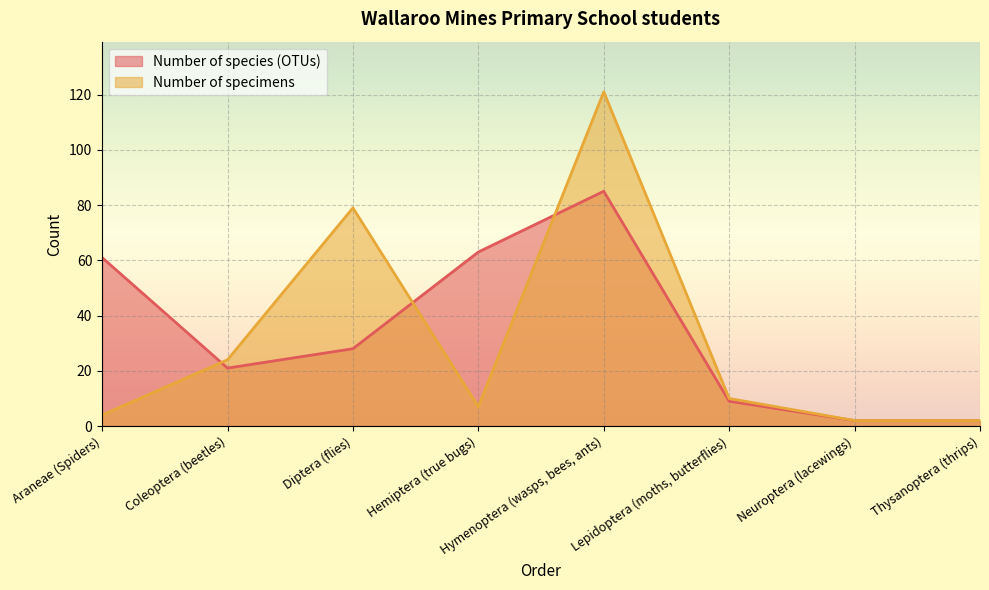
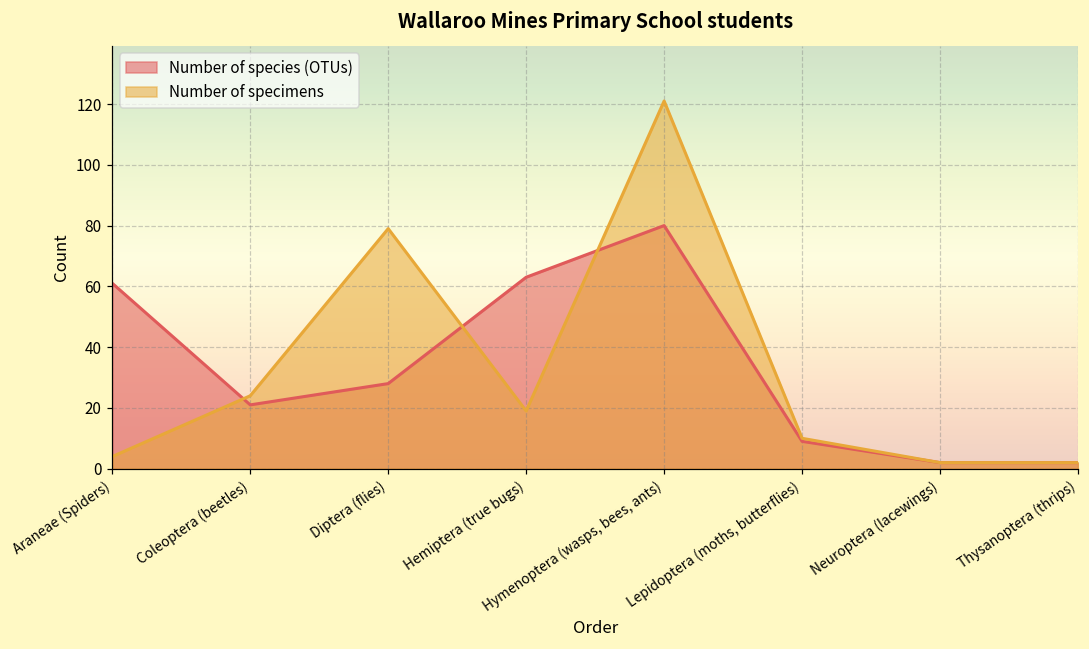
Number of specimens, Hemiptera (true bugs): 7 -> 19
Number of species (OTUs), Hymenoptera (wasps, bees, ants): 85 -> 80
